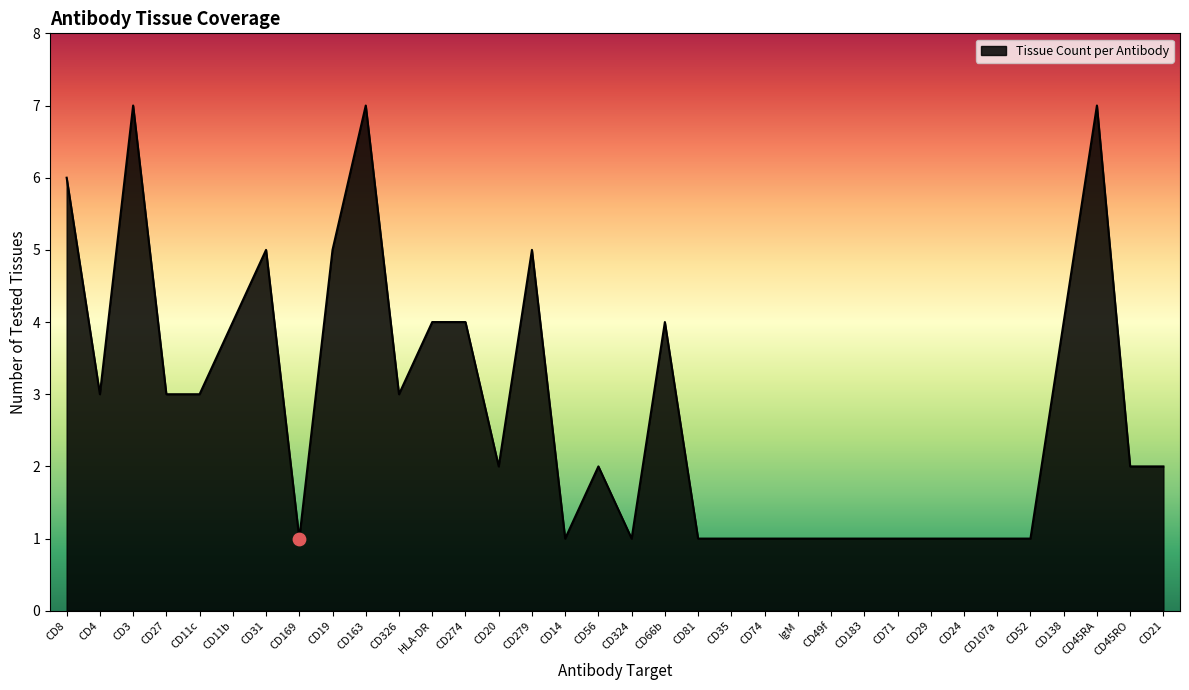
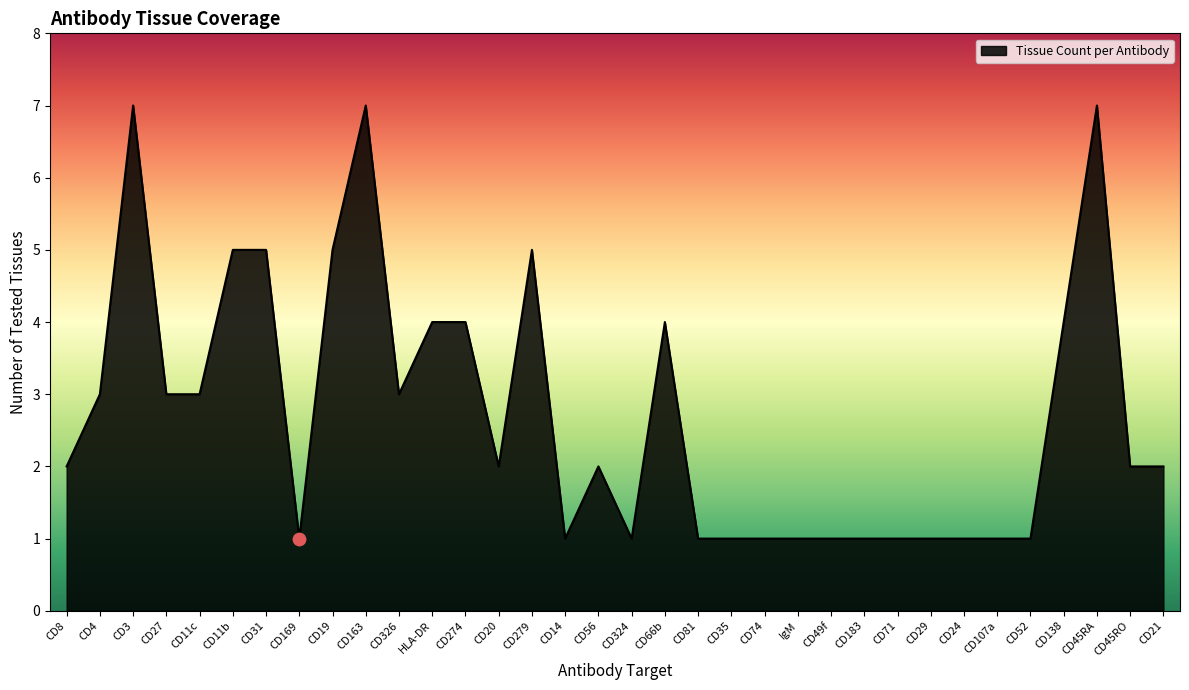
Tissue Count per Antibody, CD8: 6 -> 2
Tissue Count per Antibody, CD11b: 4 -> 5
